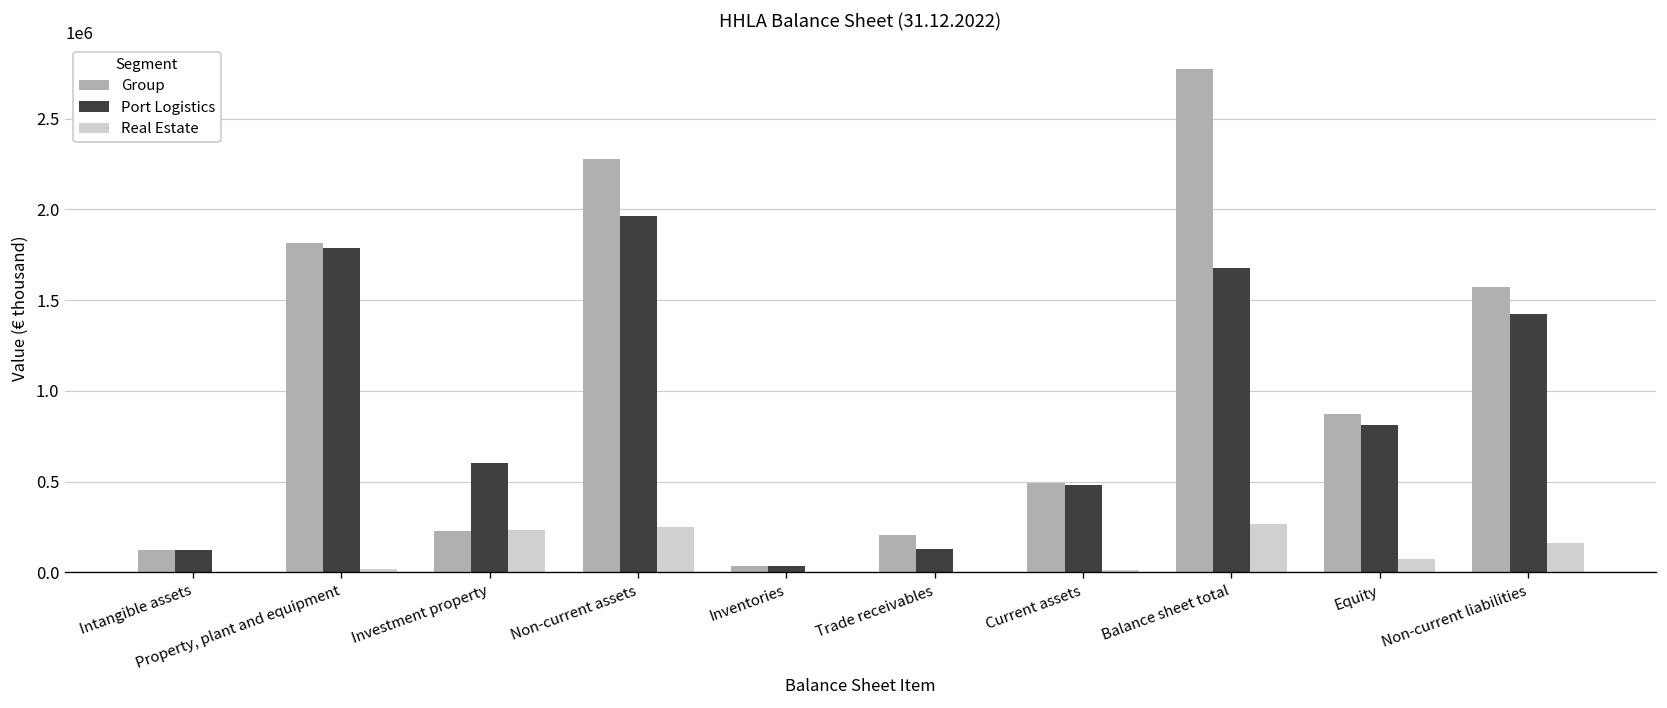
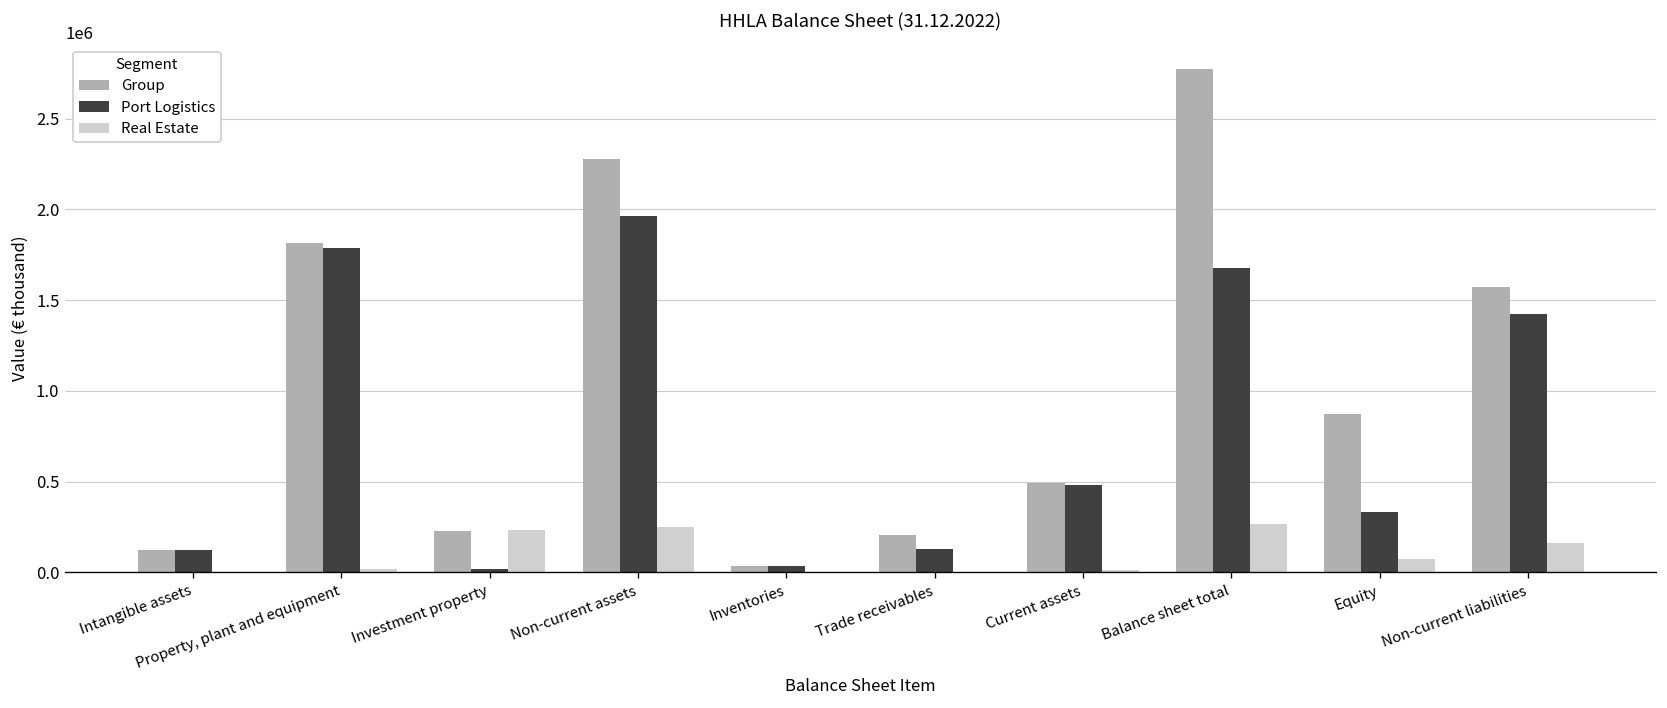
Port Logistics, Investment property: 600000 -> 20000
Port Logistics, Equity: 810000 -> 340000
